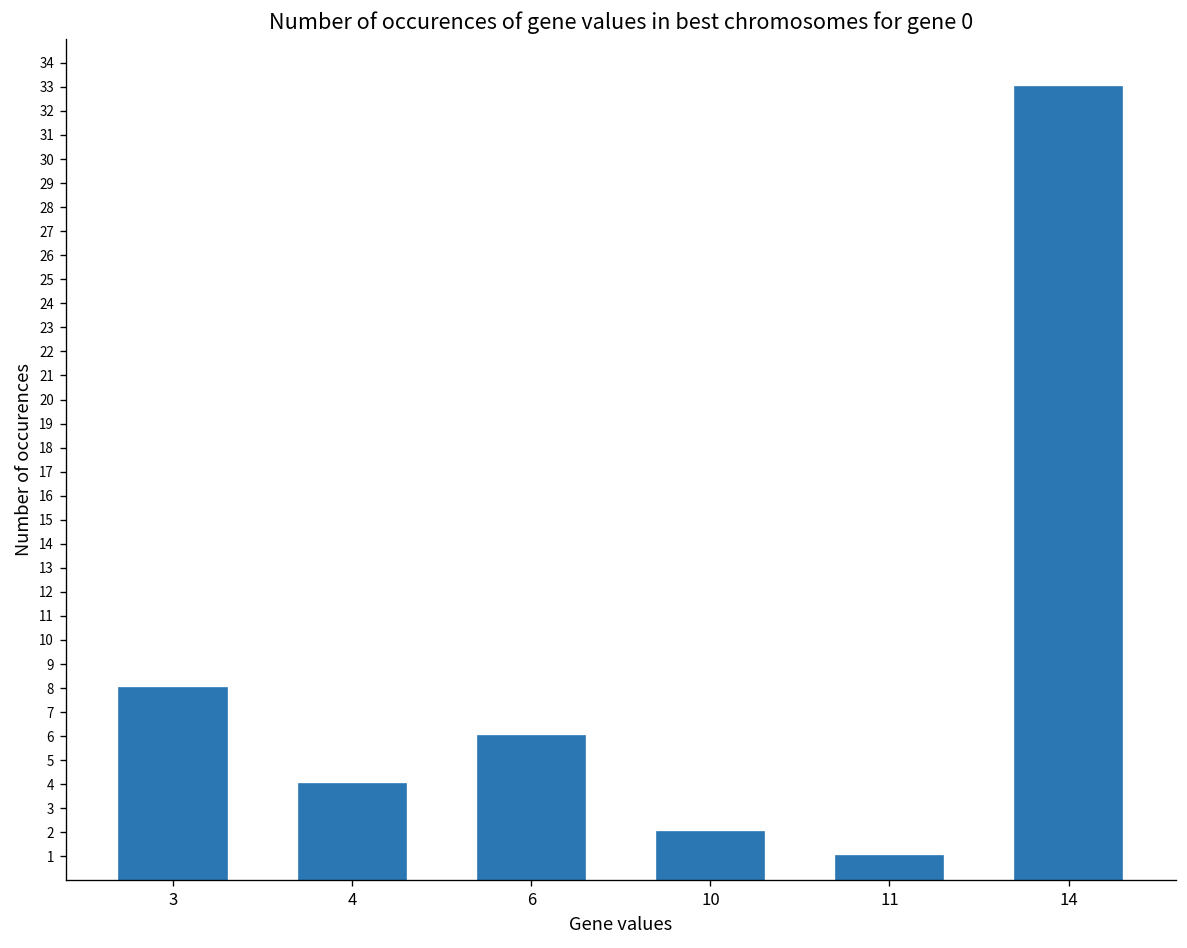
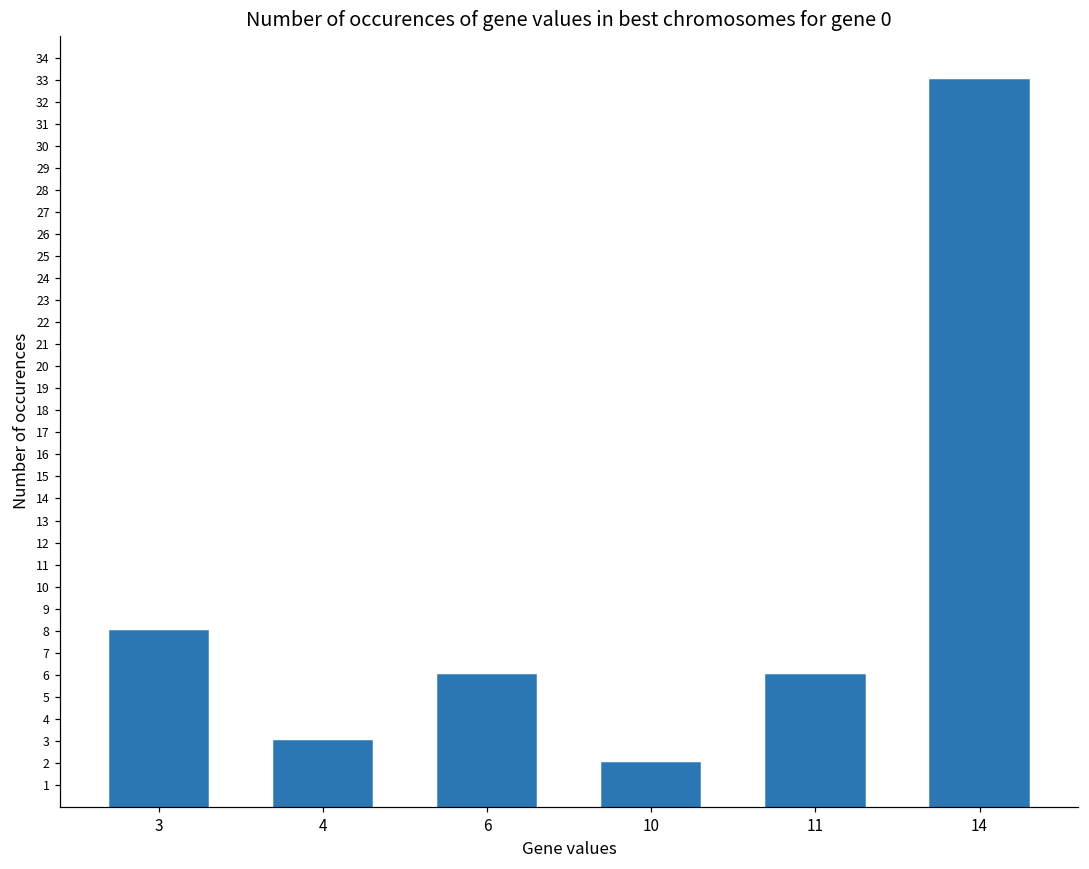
4: 4 -> 3
11: 1 -> 6
